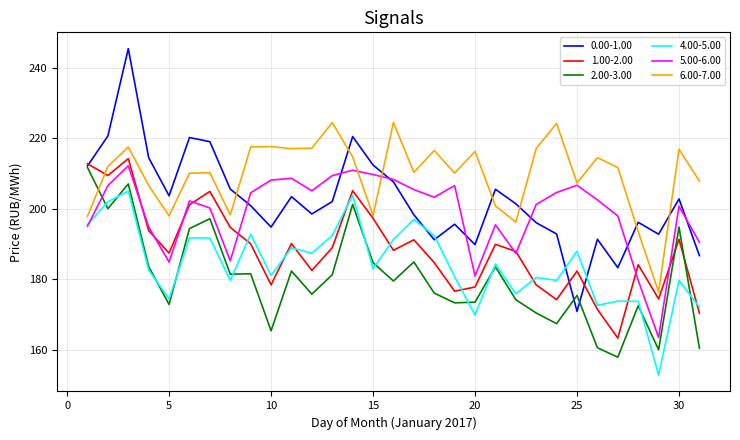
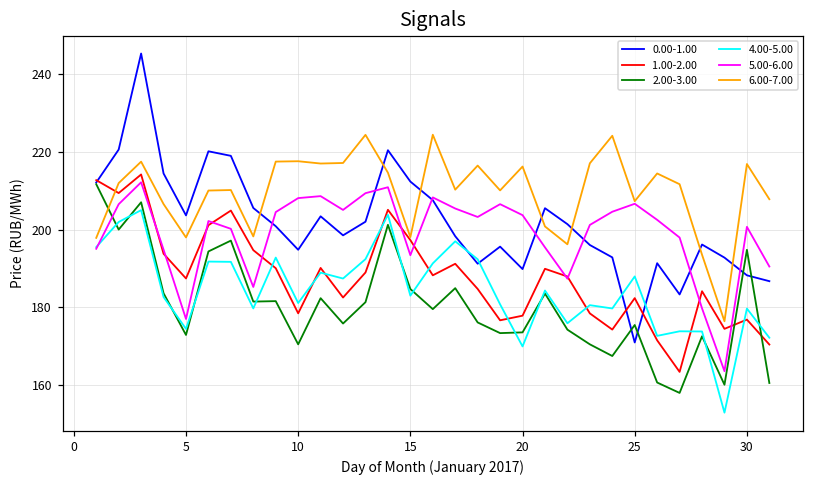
5.00-6.00, 5: 185 -> 177
2.00-3.00, 10: 165 -> 170
5.00-6.00, 15: 210 -> 193
5.00-6.00, 20: 181 -> 204
0.00-1.00, 30: 203 -> 188
1.00-2.00, 30: 191 -> 177
